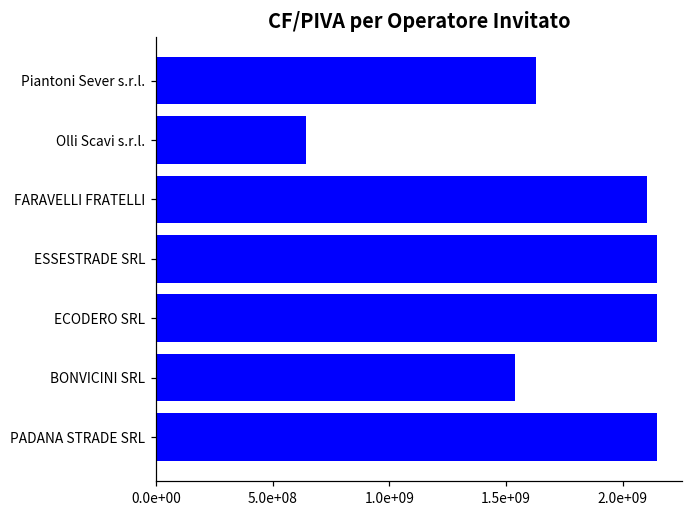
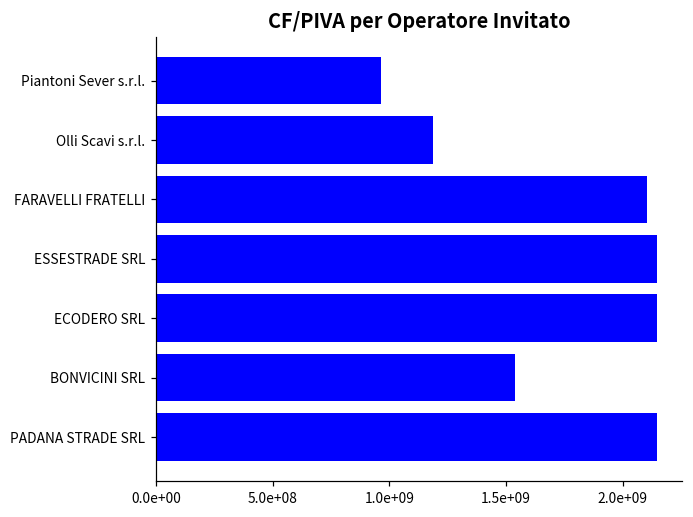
Piantoni Sever s.r.l.: 1630000000 -> 960000000
Olli Scavi s.r.l.: 640000000 -> 1190000000
